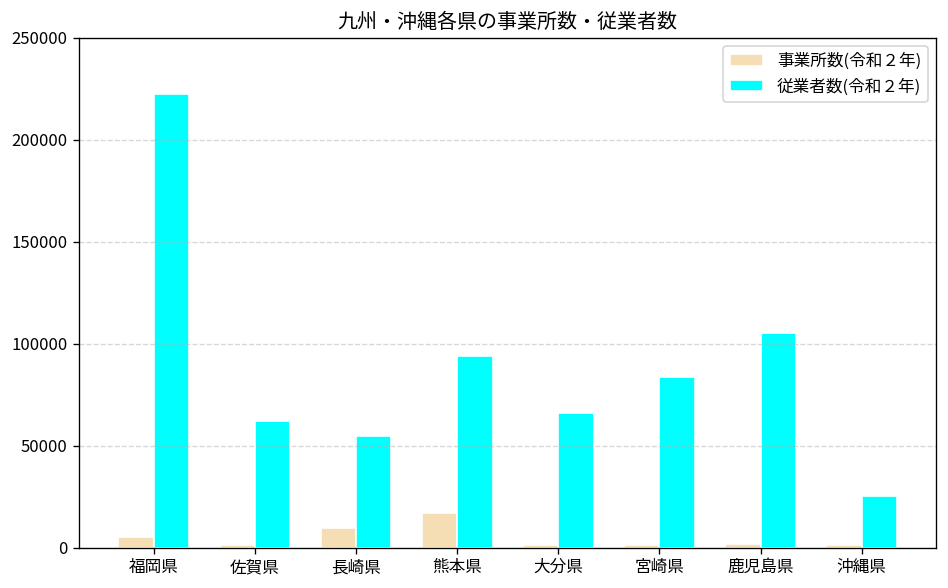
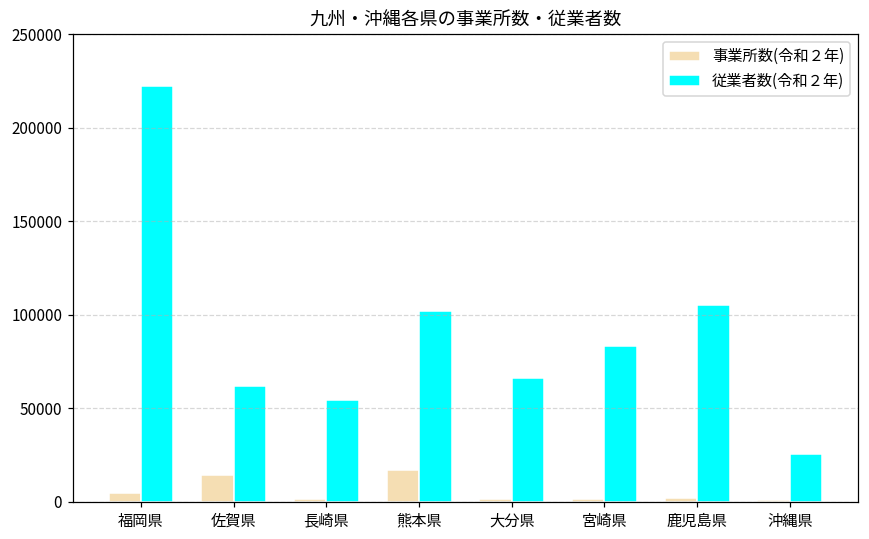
事業所数(令和２年), 佐賀県: 1000 -> 14000
事業所数(令和２年), 長崎県: 9000 -> 2000
従業者数(令和２年), 熊本県: 94000 -> 102000
